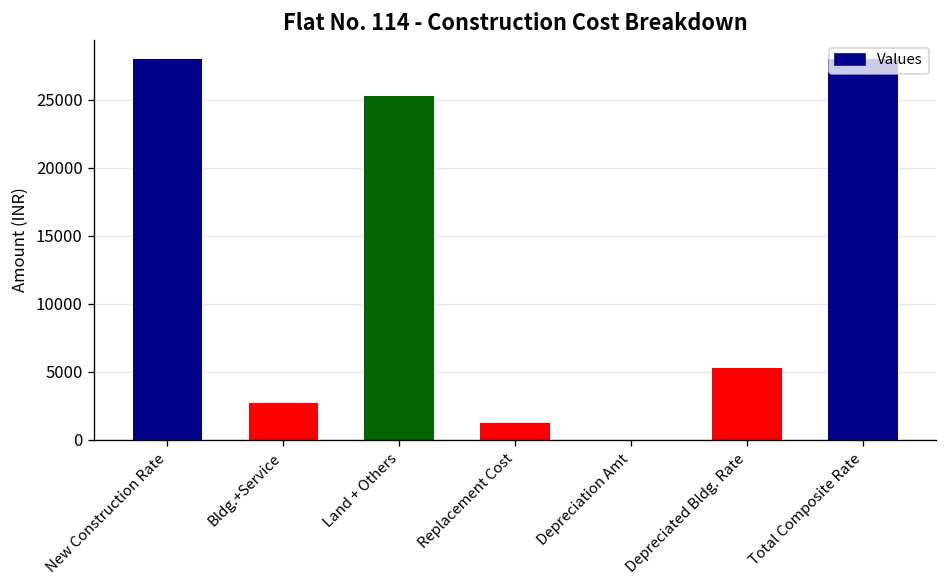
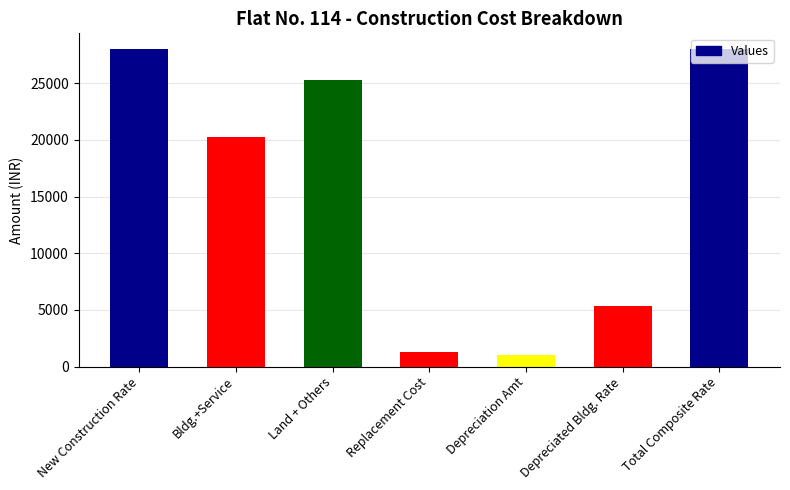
Bldg.+Service: 2700 -> 20200
Depreciation Amt: 0 -> 1000
